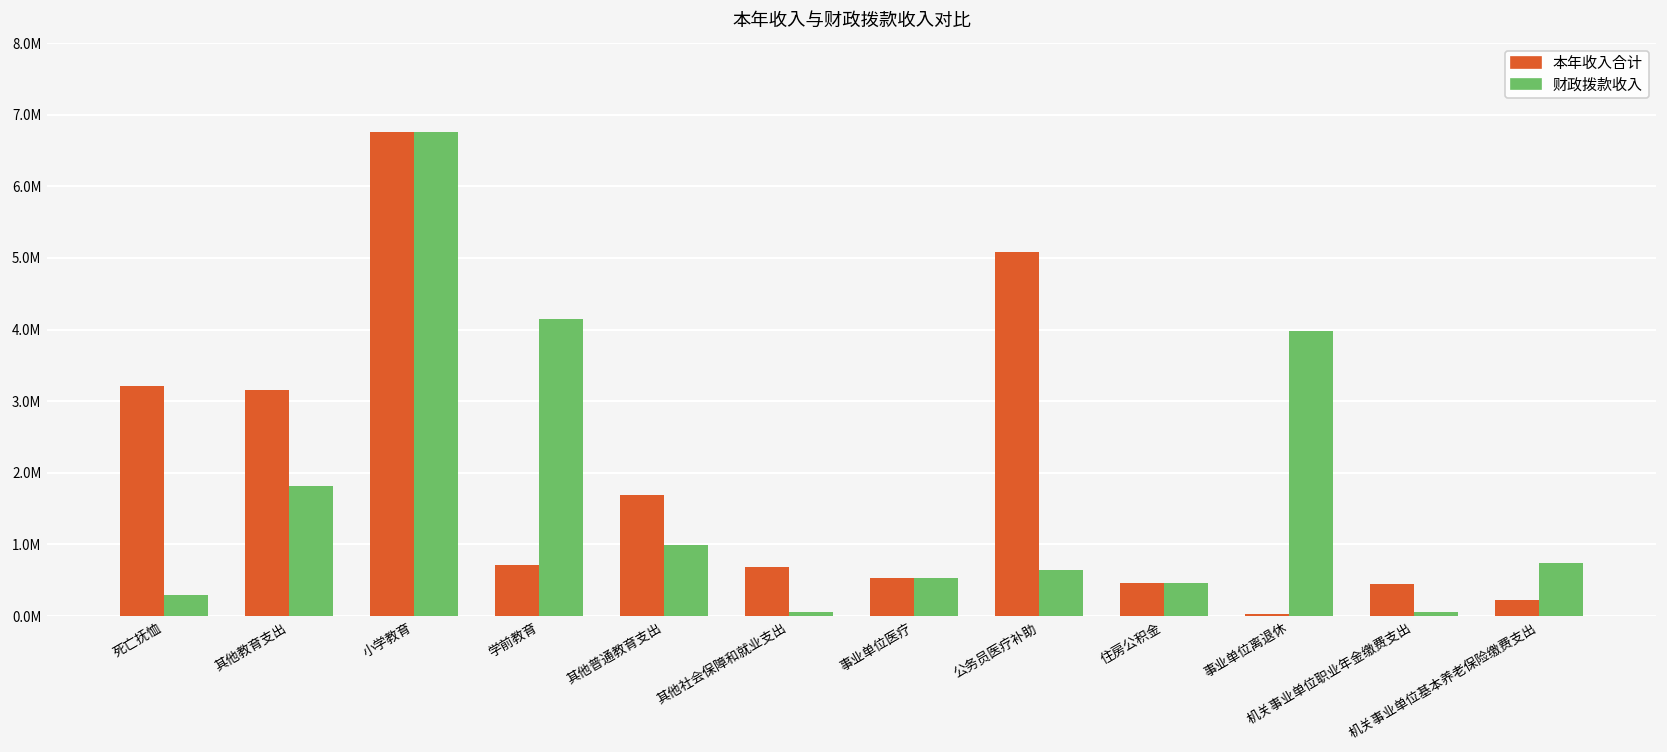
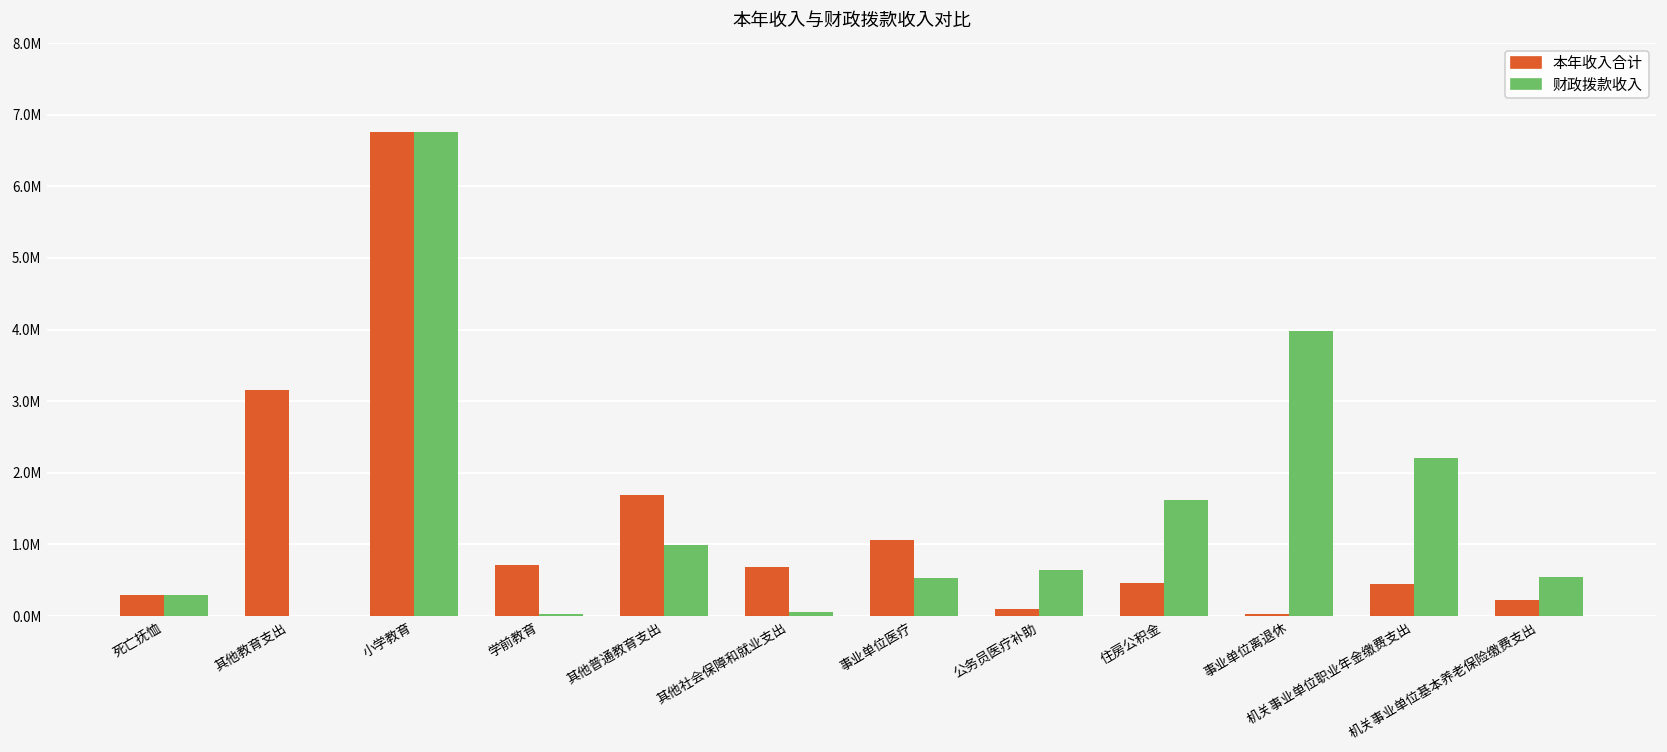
本年收入合计, 死亡抚恤: 3200000 -> 300000
财政拨款收入, 其他教育支出: 1800000 -> 0
财政拨款收入, 学前教育: 4200000 -> 0
本年收入合计, 事业单位医疗: 500000 -> 1100000
本年收入合计, 公务员医疗补助: 5100000 -> 100000
财政拨款收入, 住房公积金: 500000 -> 1600000
财政拨款收入, 机关事业单位职业年金缴费支出: 100000 -> 2200000
财政拨款收入, 机关事业单位基本养老保险缴费支出: 700000 -> 600000
